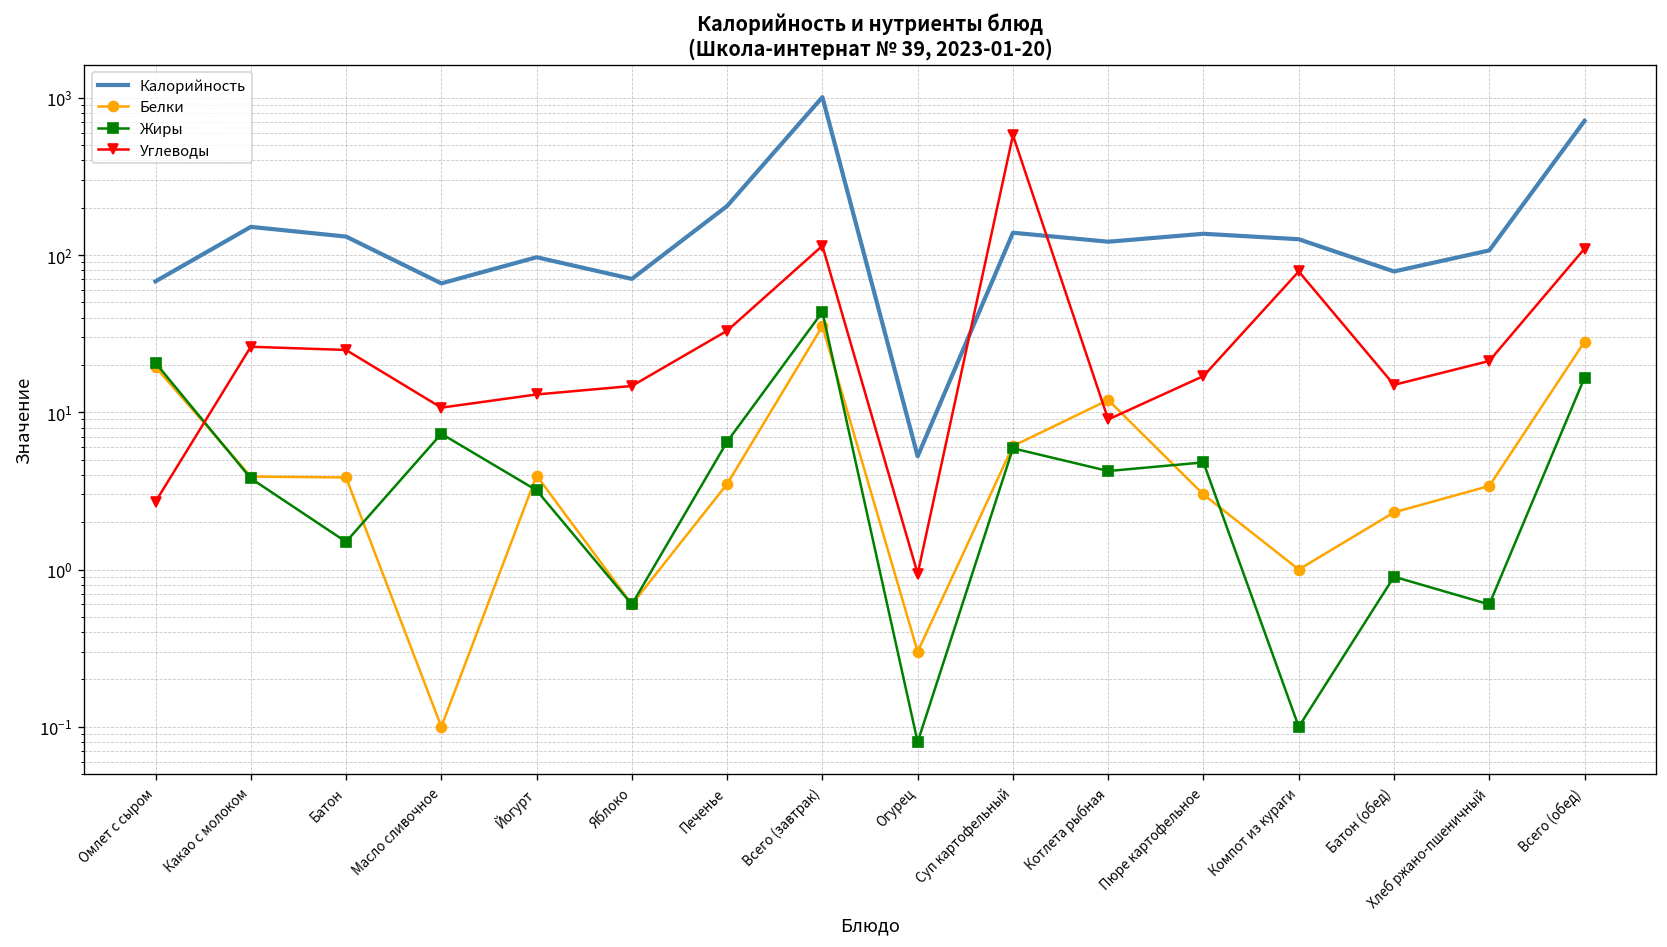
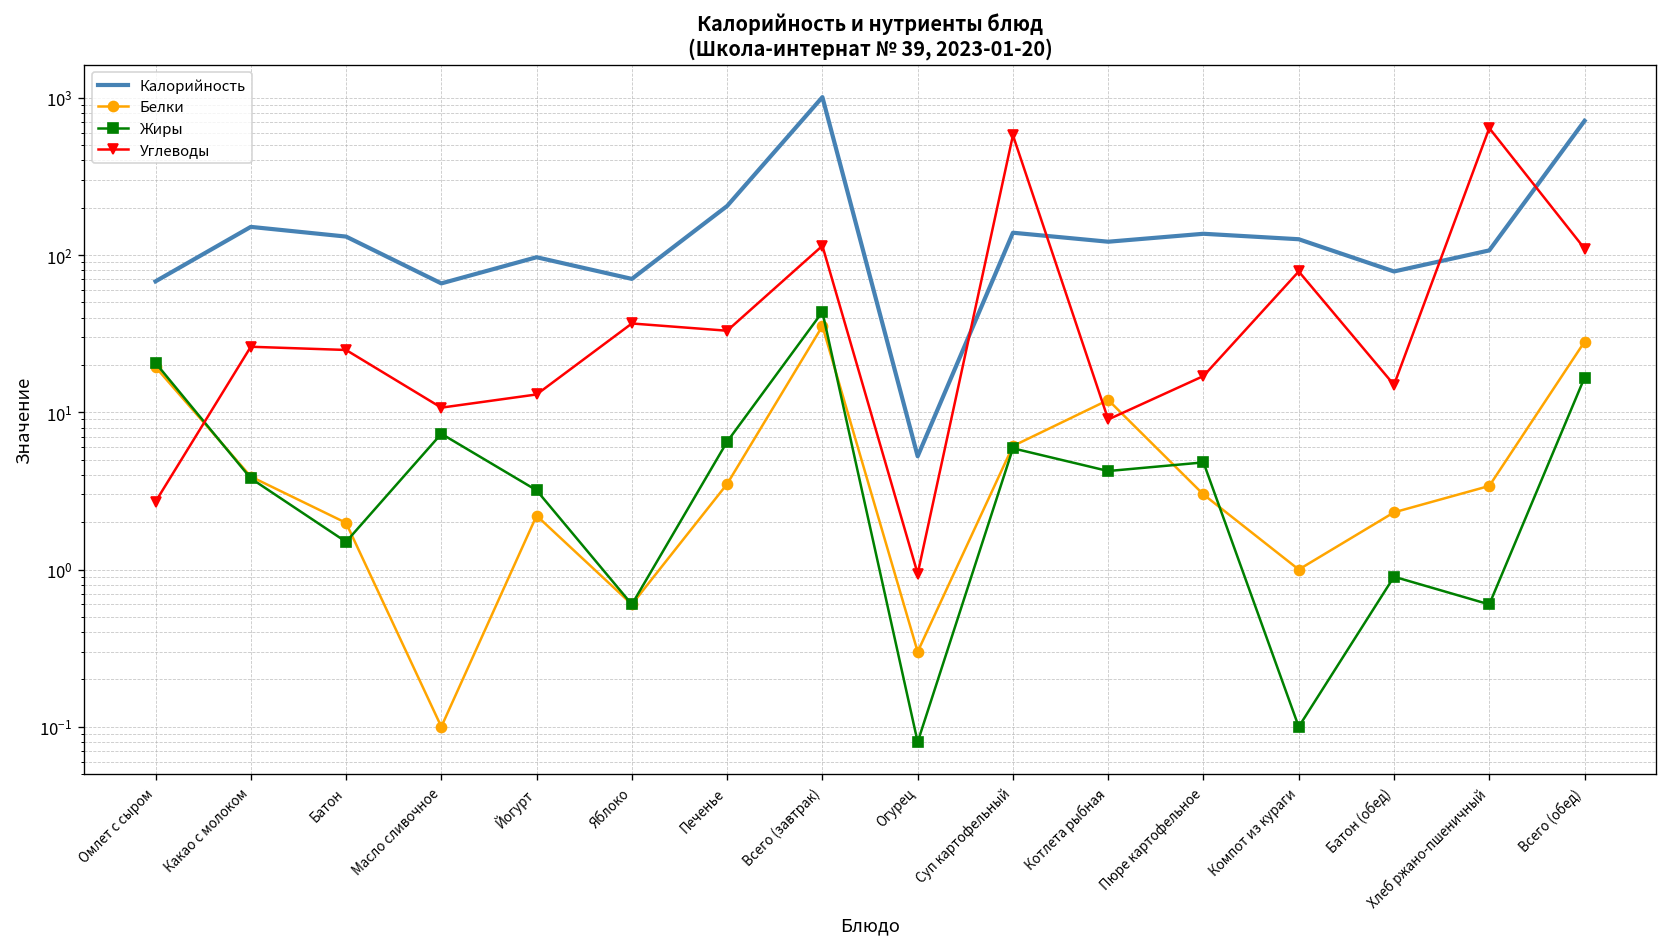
Белки, Батон: 3.9 -> 2.0
Белки, Йогурт: 4.0 -> 2.2
Углеводы, Яблоко: 15 -> 37
Углеводы, Хлеб ржано-пшеничный: 21 -> 600
